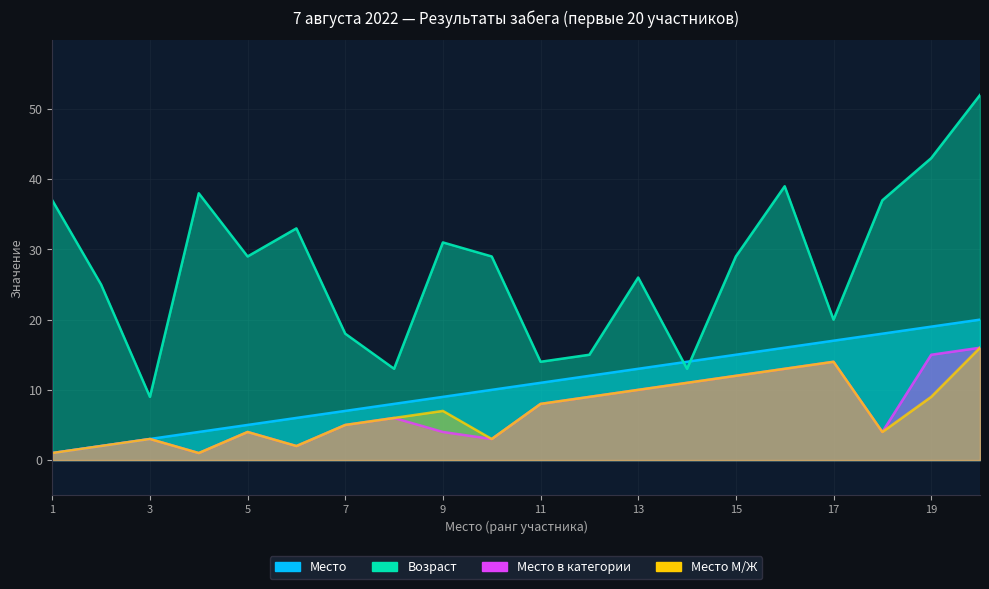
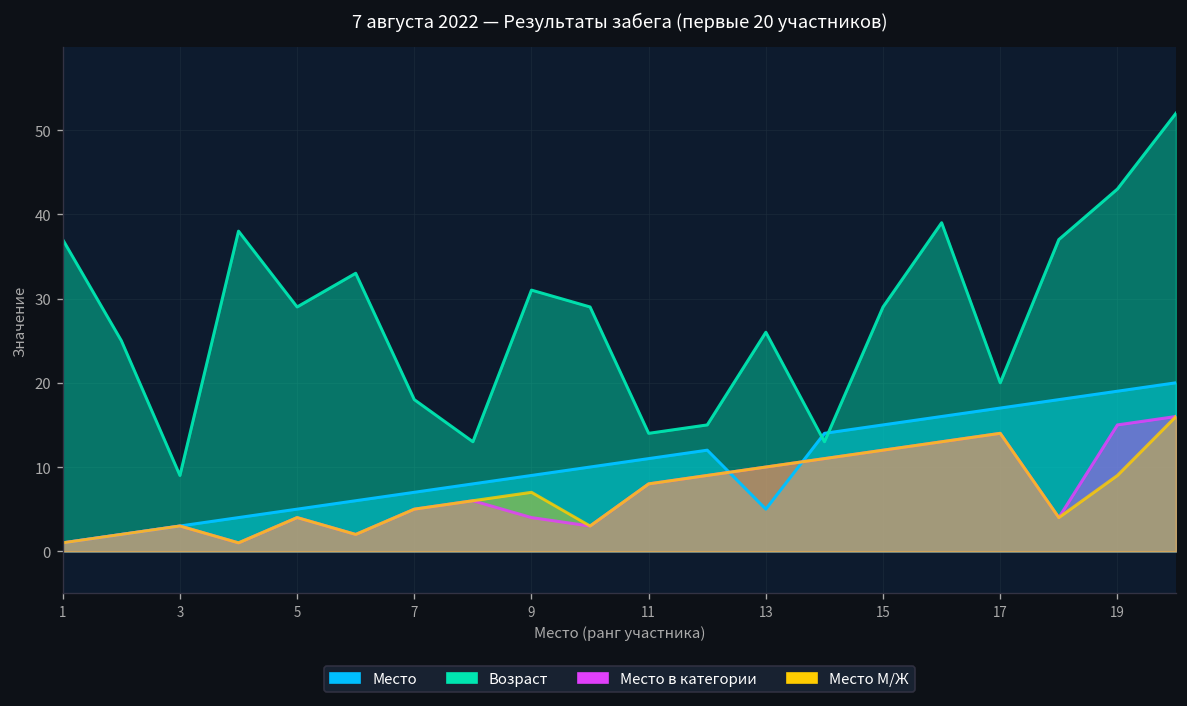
Место, 13: 13 -> 5
